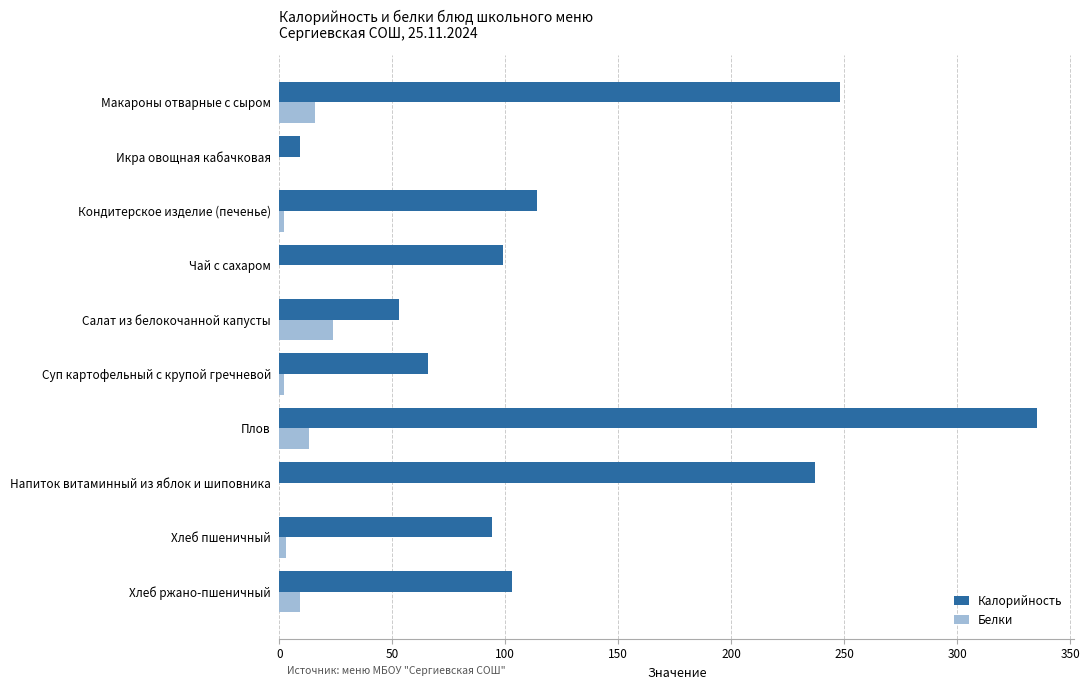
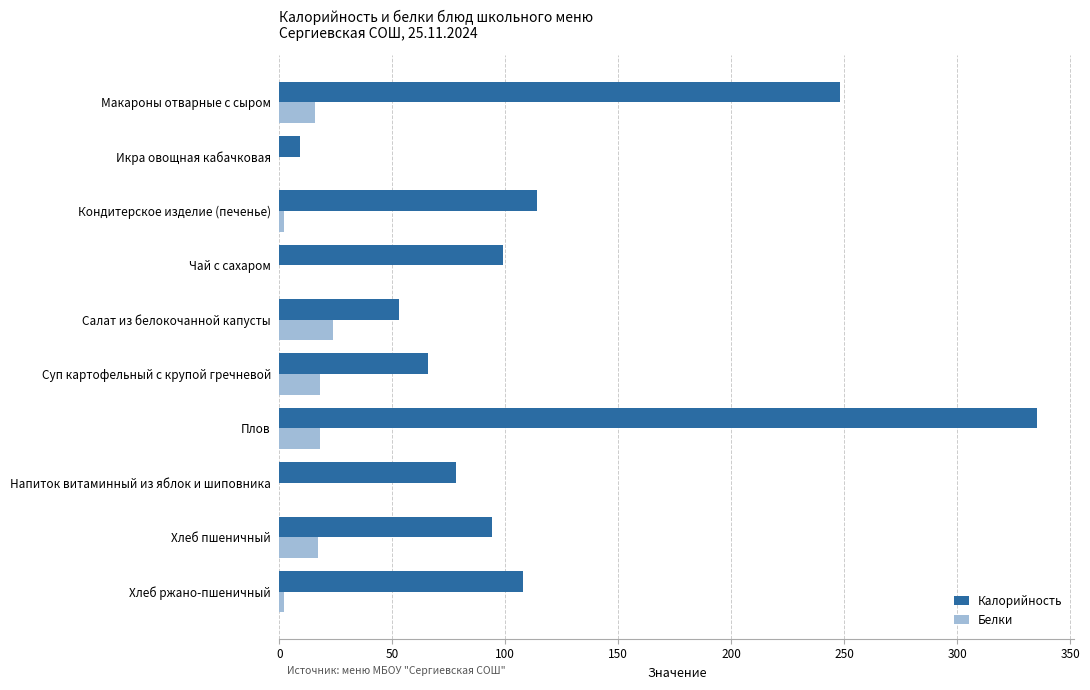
Белки, Суп картофельный с крупой гречневой: 2 -> 18
Белки, Плов: 13 -> 18
Калорийность, Напиток витаминный из яблок и шиповника: 237 -> 78
Белки, Хлеб пшеничный: 3 -> 17
Калорийность, Хлеб ржано-пшеничный: 103 -> 108
Белки, Хлеб ржано-пшеничный: 9 -> 2
